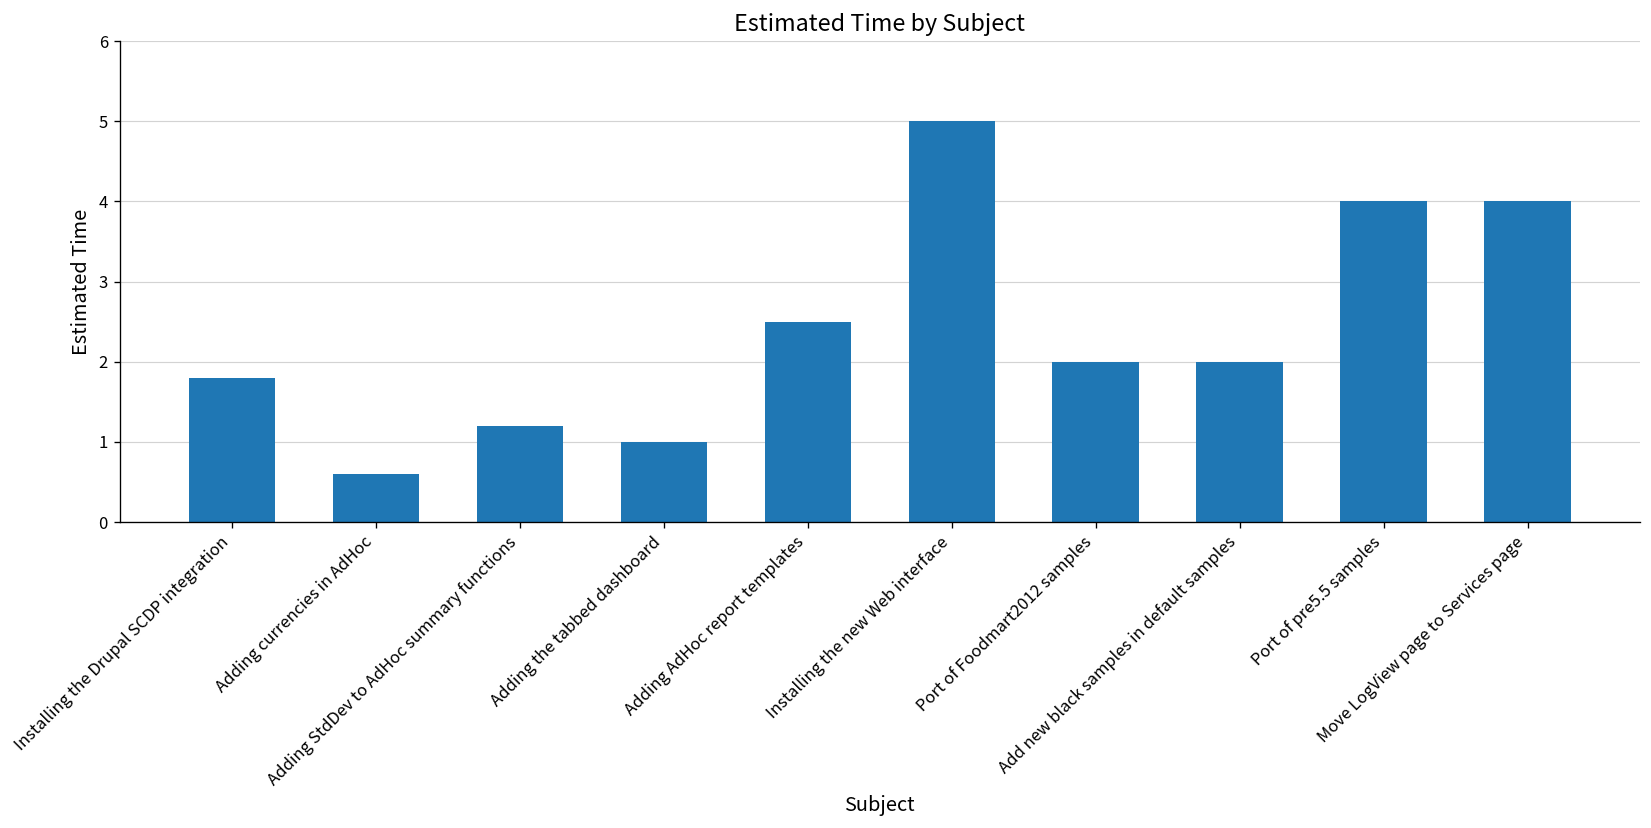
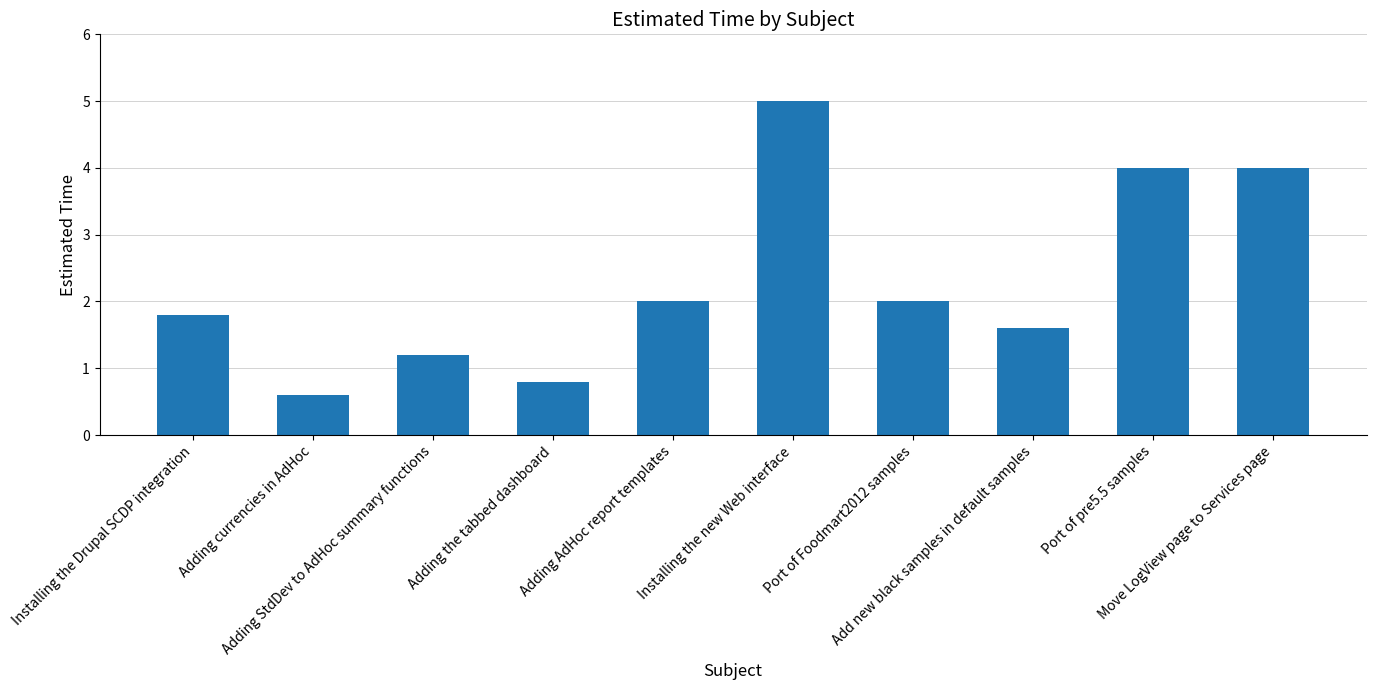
Adding the tabbed dashboard: 1.0 -> 0.8
Adding AdHoc report templates: 2.5 -> 2.0
Add new black samples in default samples: 2.0 -> 1.6
